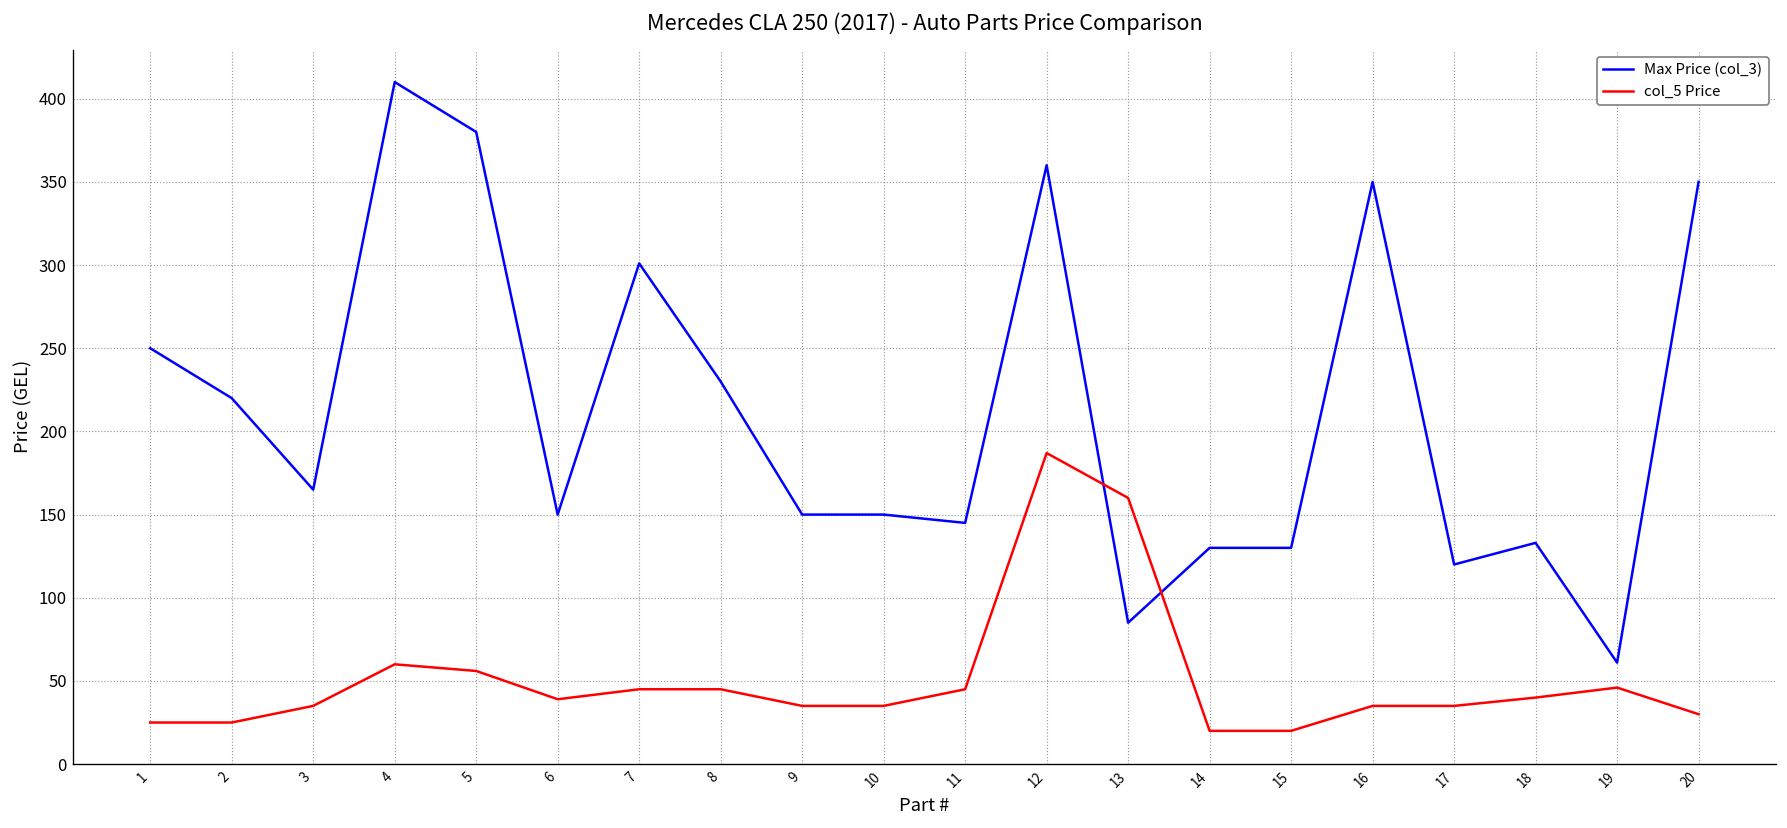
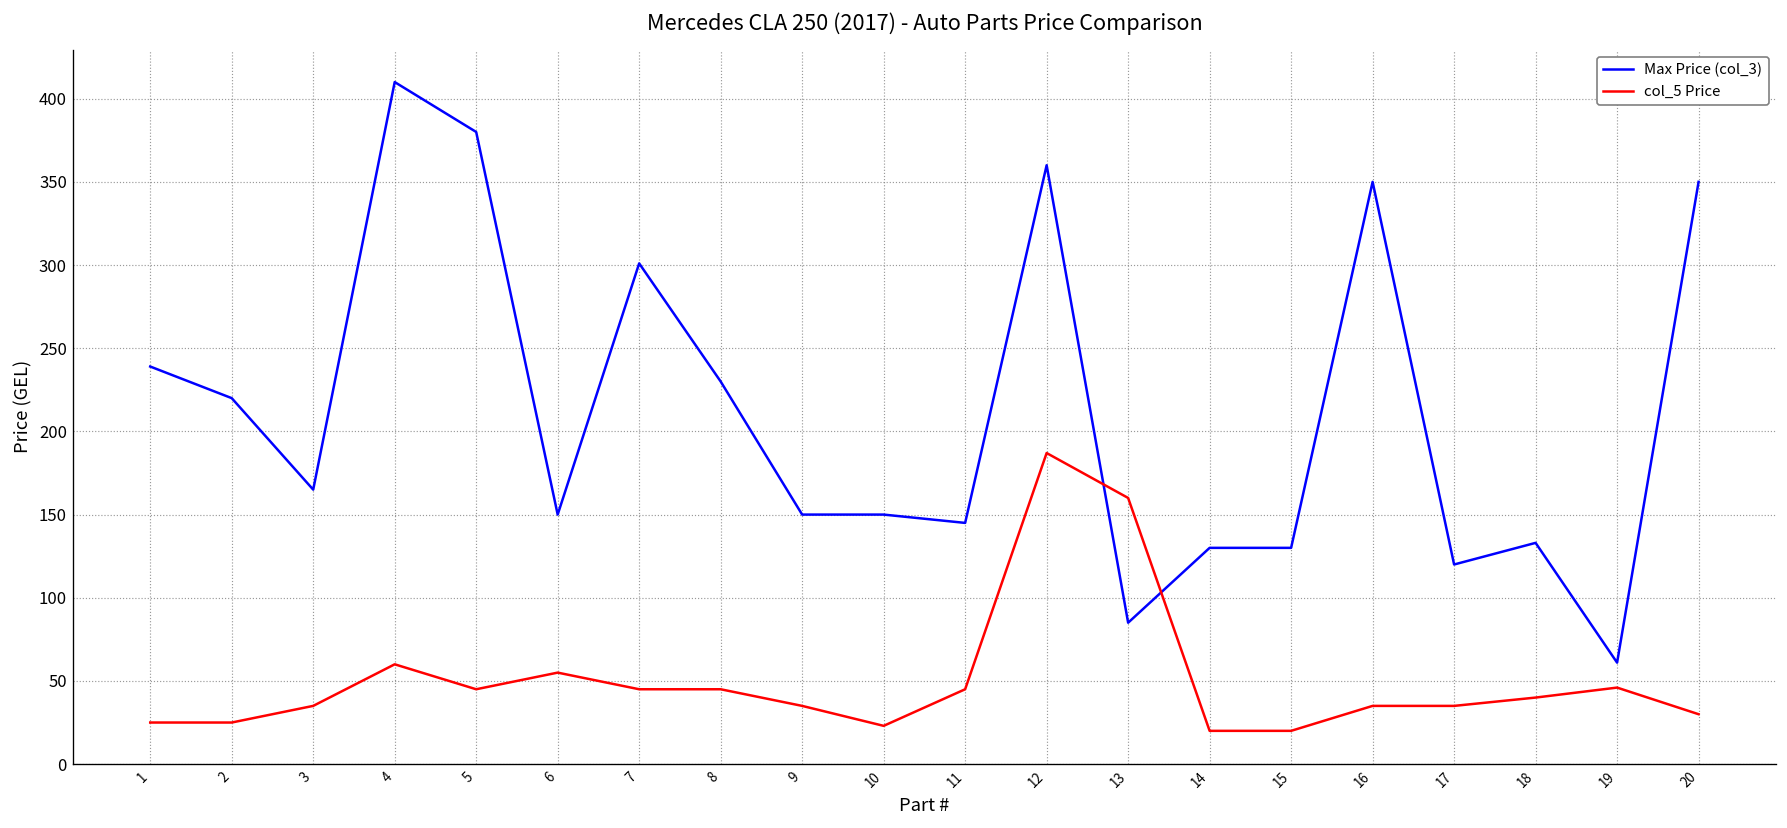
Max Price (col_3), 1: 250 -> 239
col_5 Price, 5: 56 -> 45
col_5 Price, 6: 39 -> 55
col_5 Price, 10: 35 -> 23
